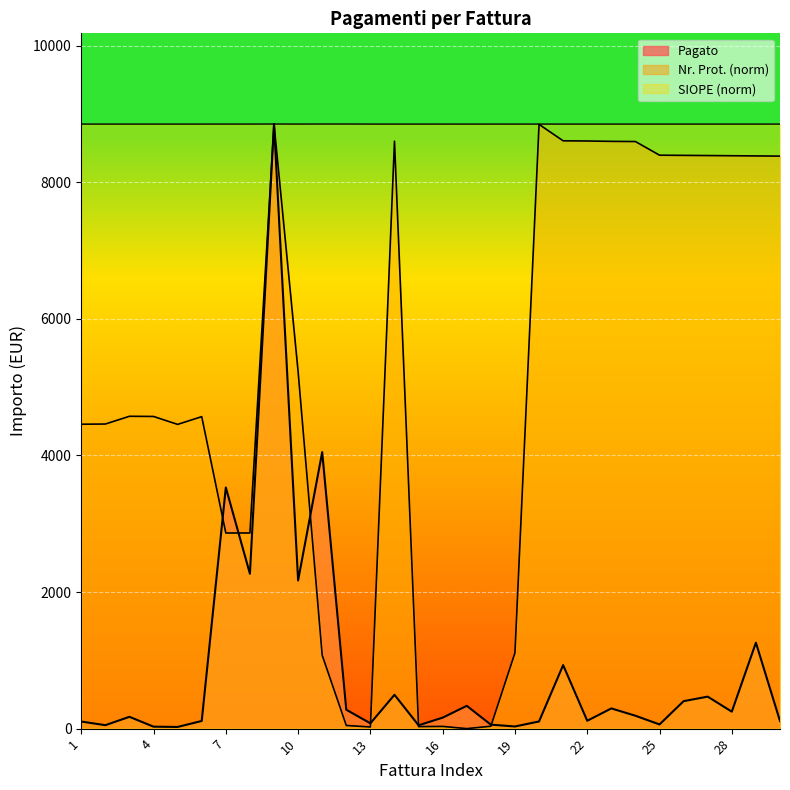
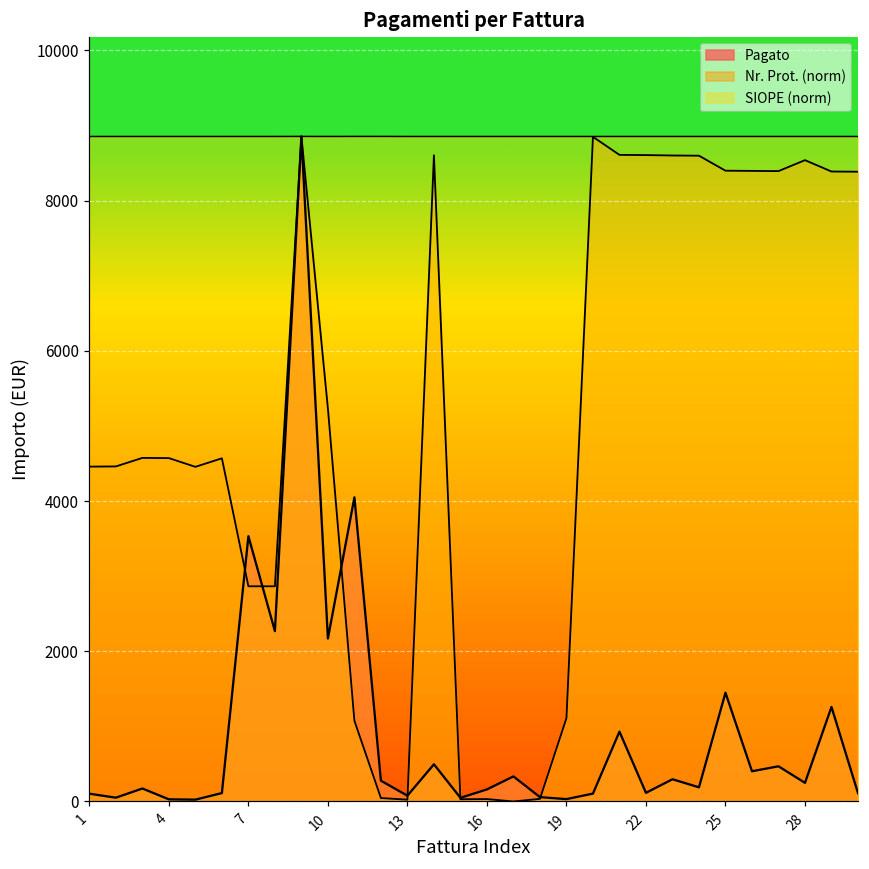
Pagato, 25: 100 -> 1400
Nr. Prot. (norm), 28: 8400 -> 8500
